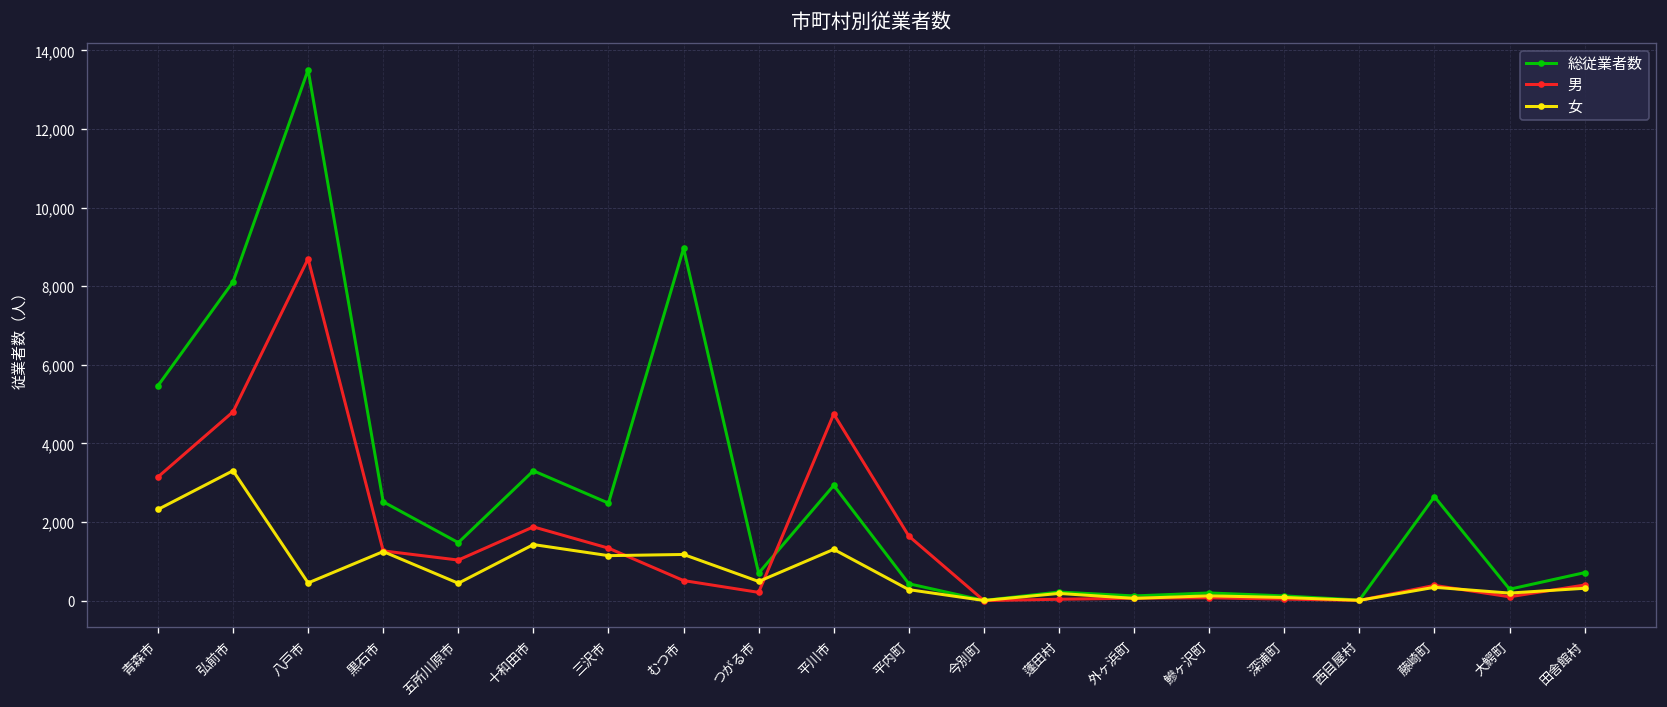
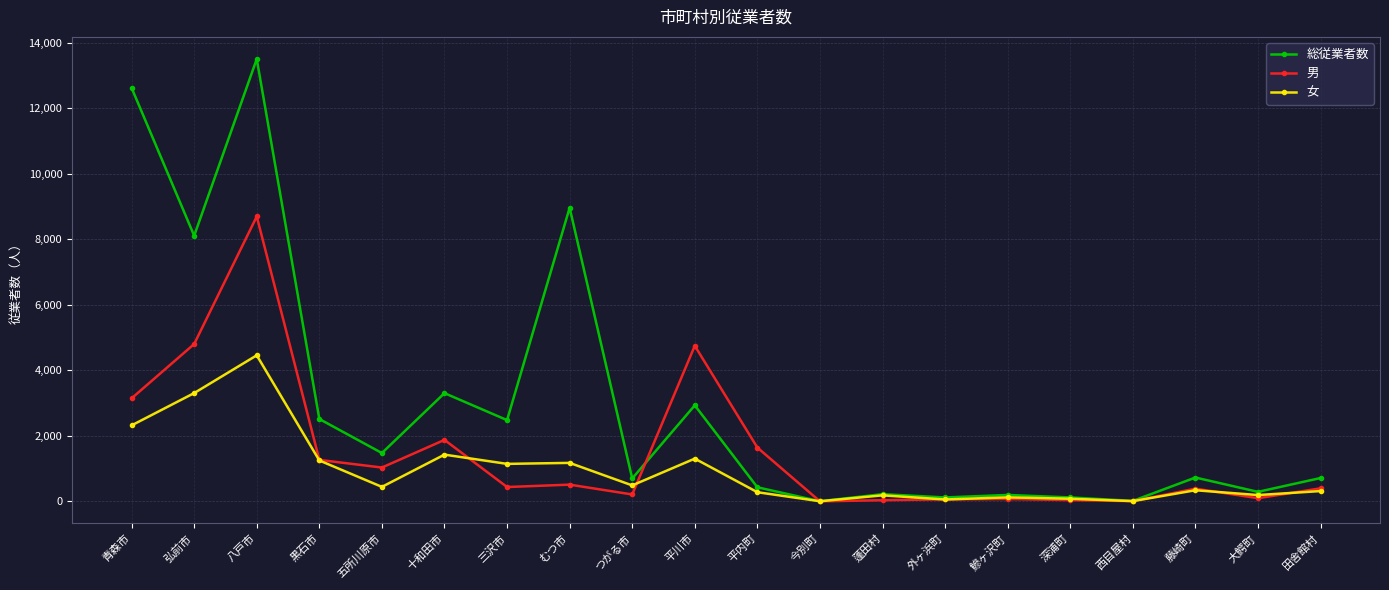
総従業者数, 青森市: 5,500 -> 12,600
女, 八戸市: 500 -> 4,500
男, 三沢市: 1,300 -> 400
総従業者数, 藤崎町: 2,600 -> 700
